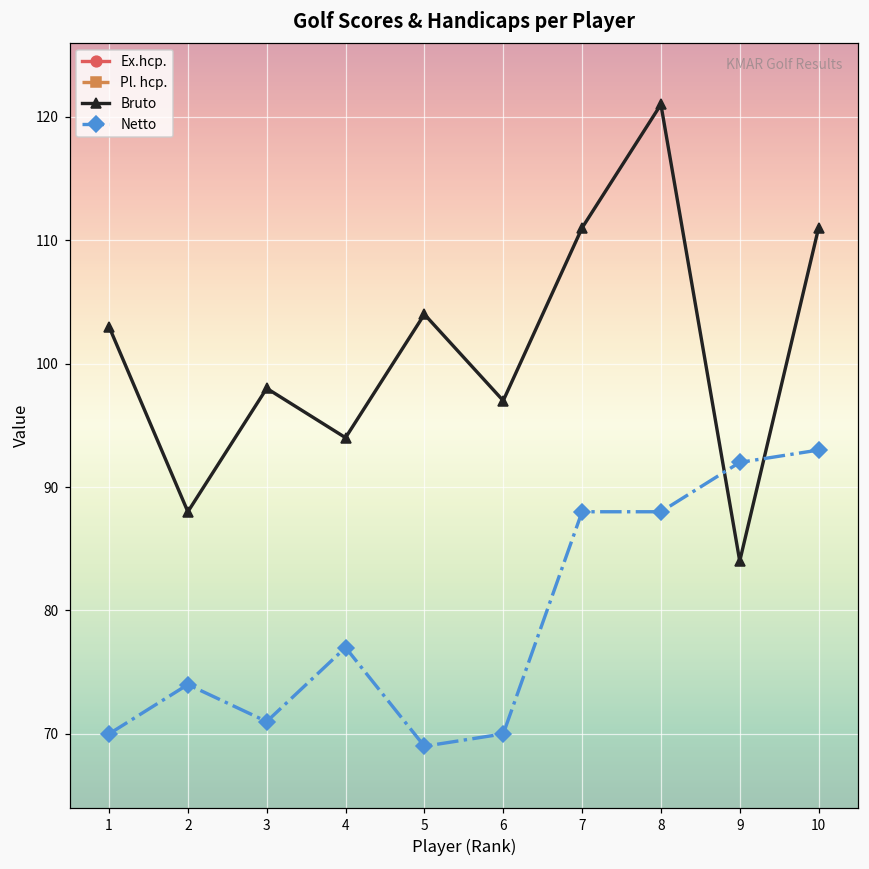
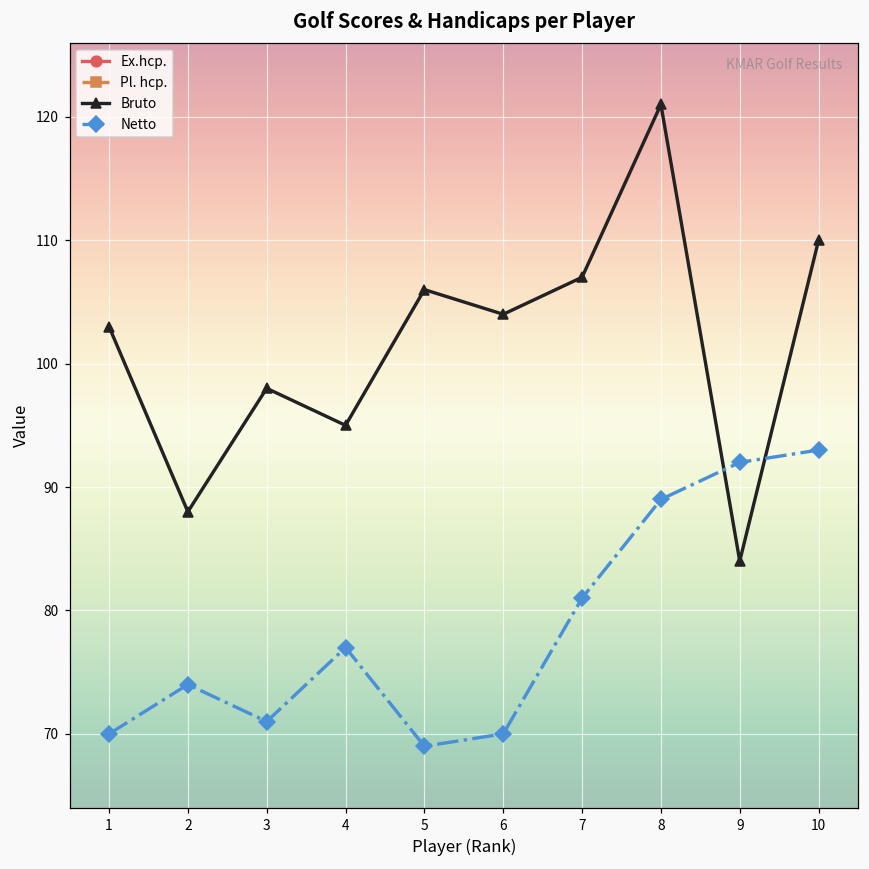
Bruto, 4: 94 -> 95
Bruto, 5: 104 -> 106
Bruto, 6: 97 -> 104
Bruto, 7: 111 -> 107
Netto, 7: 88 -> 81
Netto, 8: 88 -> 89
Bruto, 10: 111 -> 110
